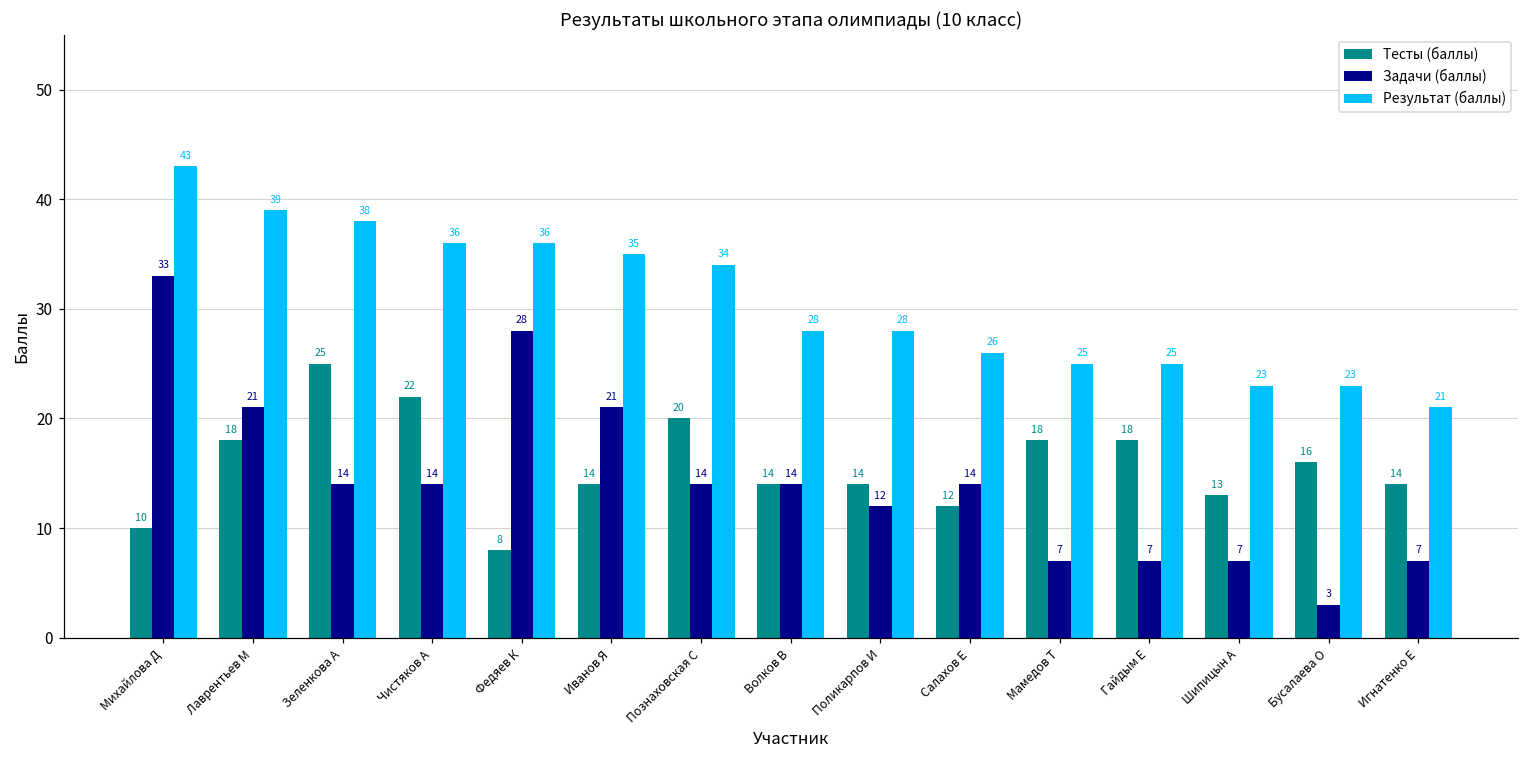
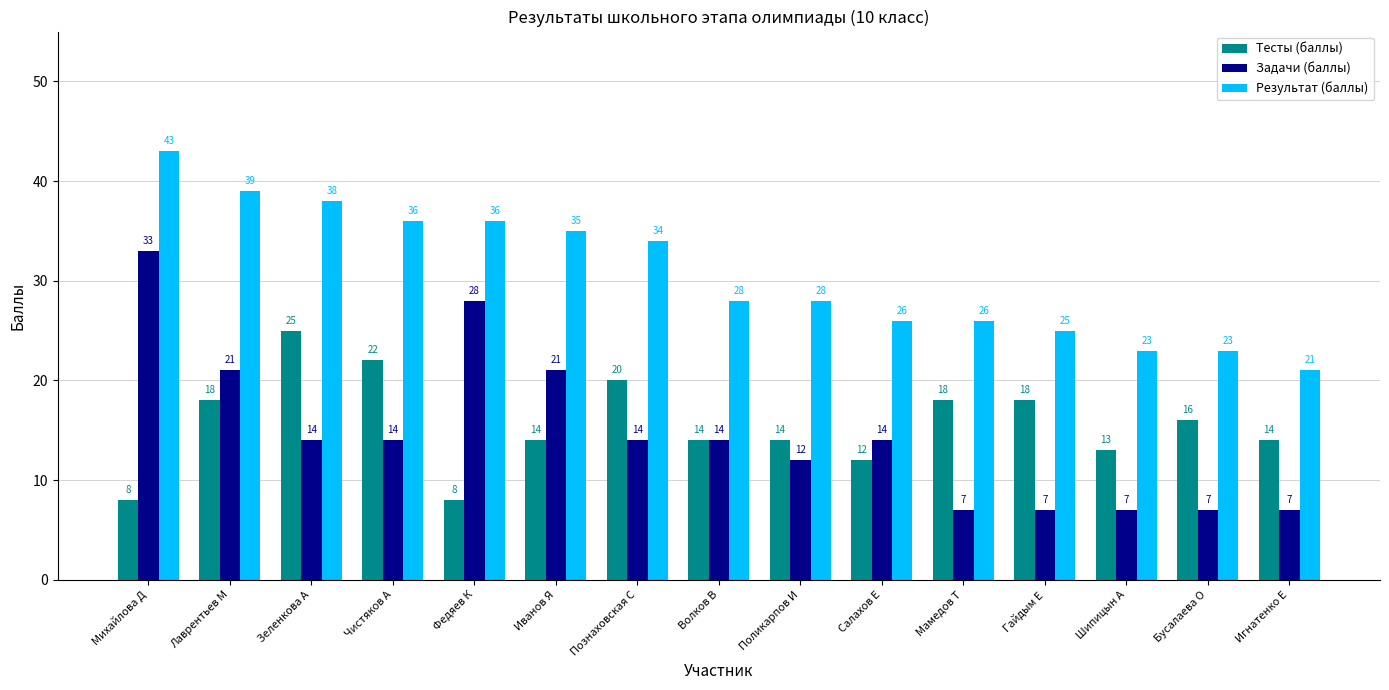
Тесты (баллы), Михайлова Д: 10 -> 8
Результат (баллы), Мамедов Т: 25 -> 26
Задачи (баллы), Бусалаева О: 3 -> 7
